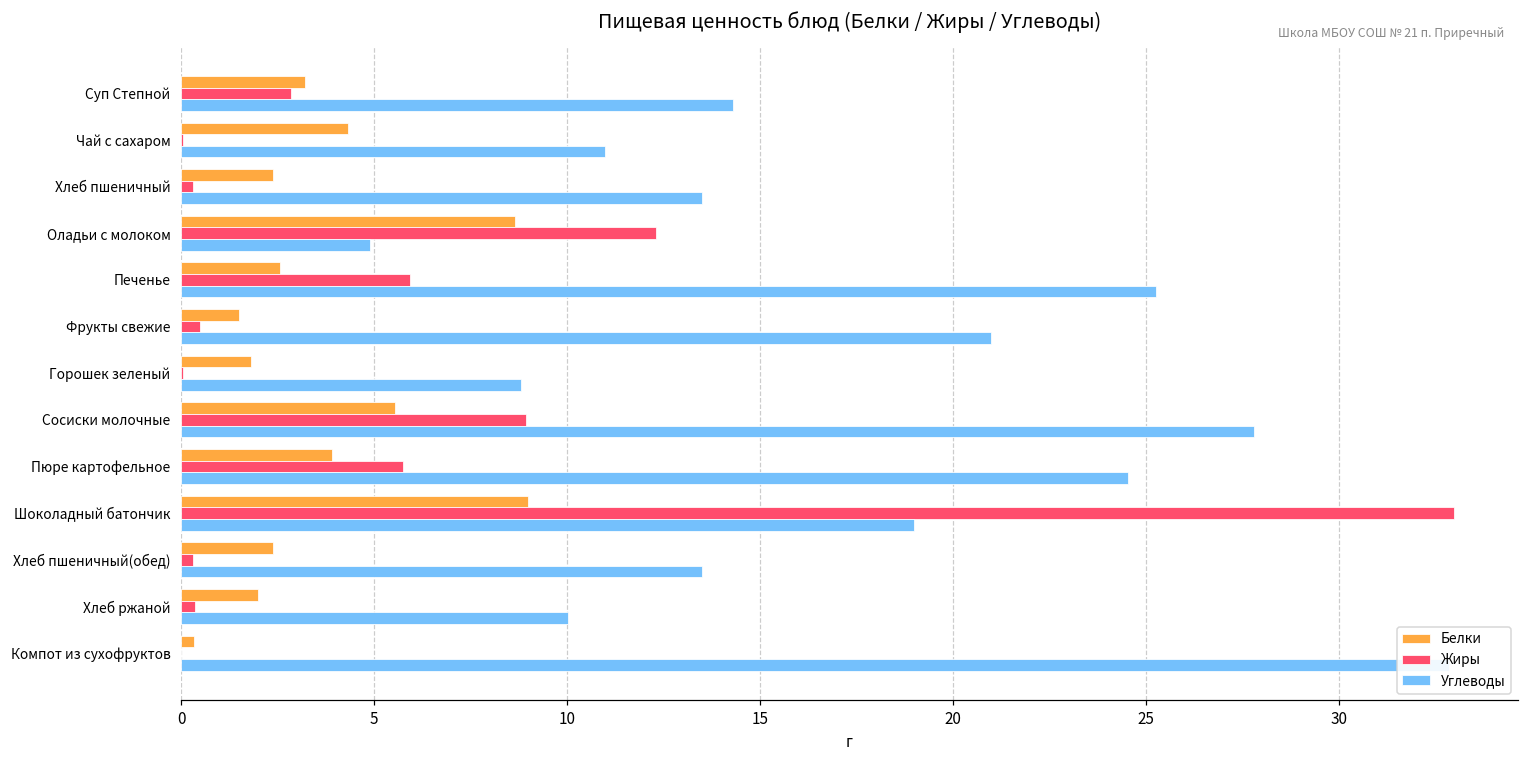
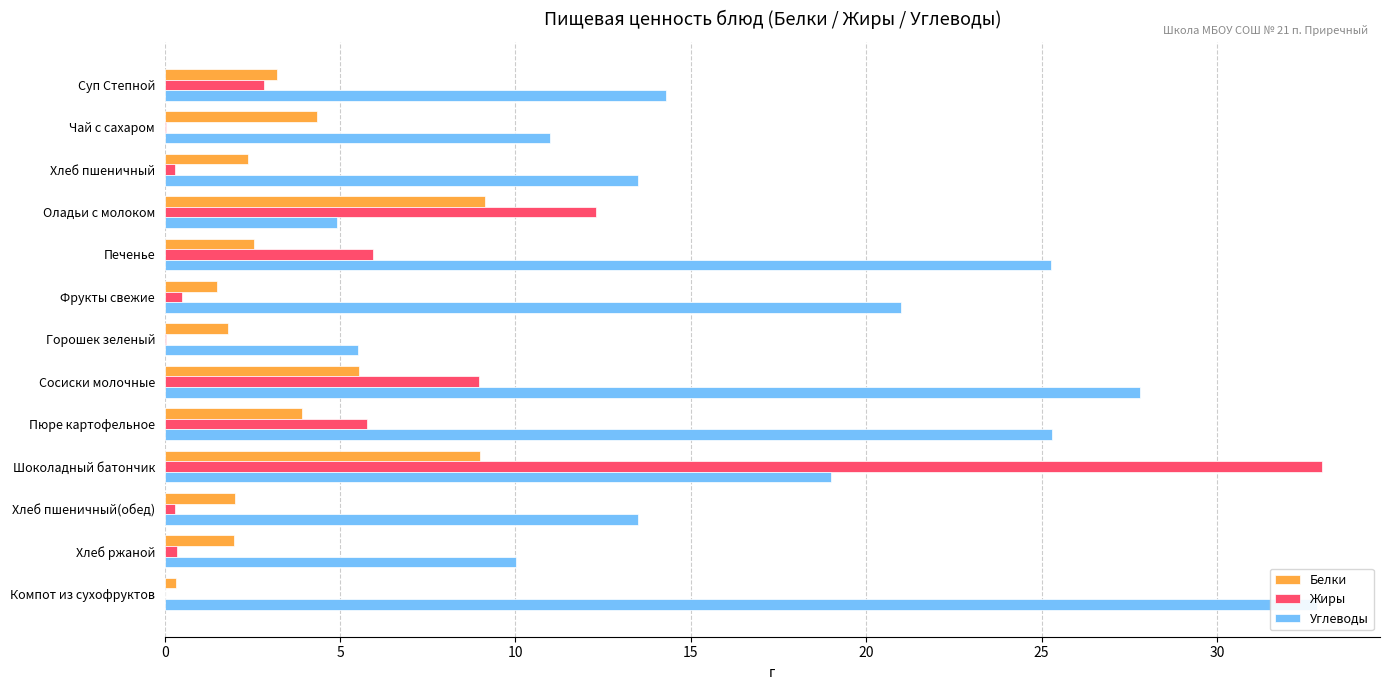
Белки, Оладьи с молоком: 8.7 -> 9.1
Углеводы, Горошек зеленый: 8.8 -> 5.5
Углеводы, Пюре картофельное: 24.5 -> 25.3
Белки, Хлеб пшеничный(обед): 2.4 -> 2.0
